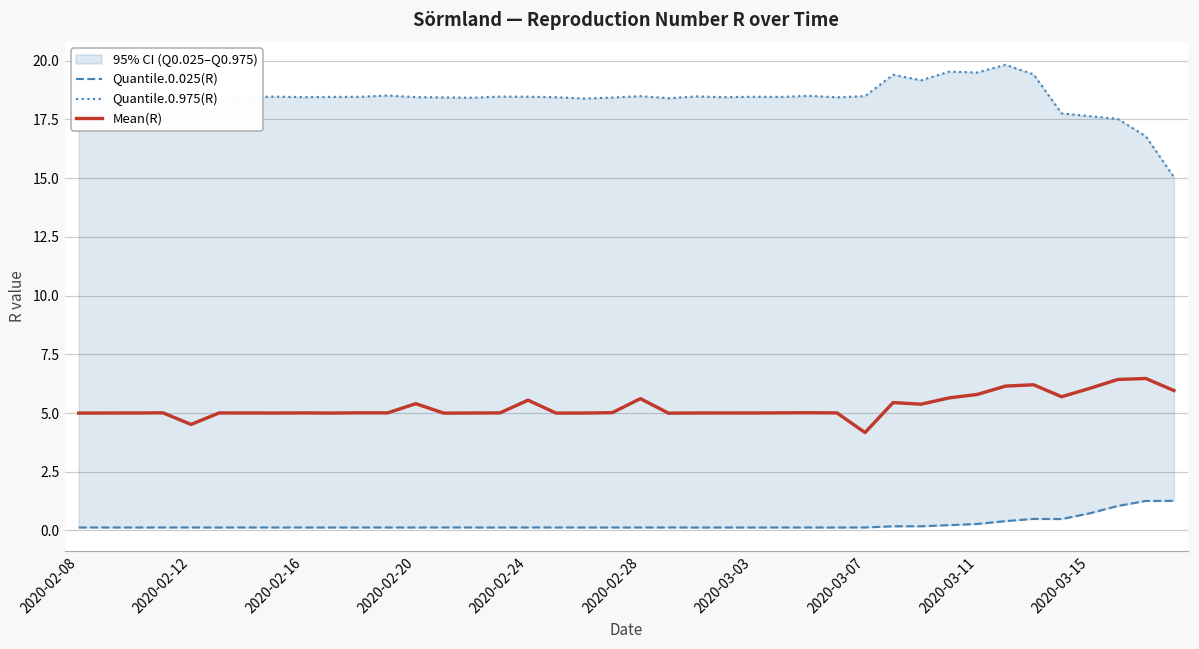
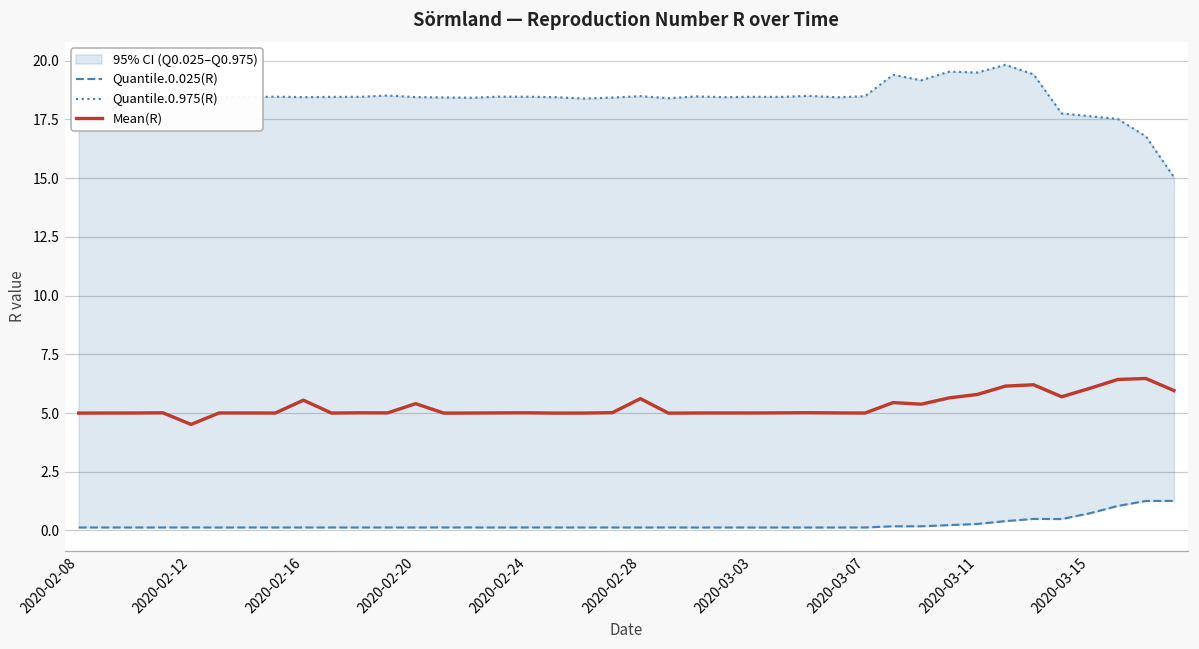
Mean(R), 2020-02-16: 5.0 -> 5.5
Mean(R), 2020-02-24: 5.5 -> 5.0
Mean(R), 2020-03-07: 4.2 -> 5.0
